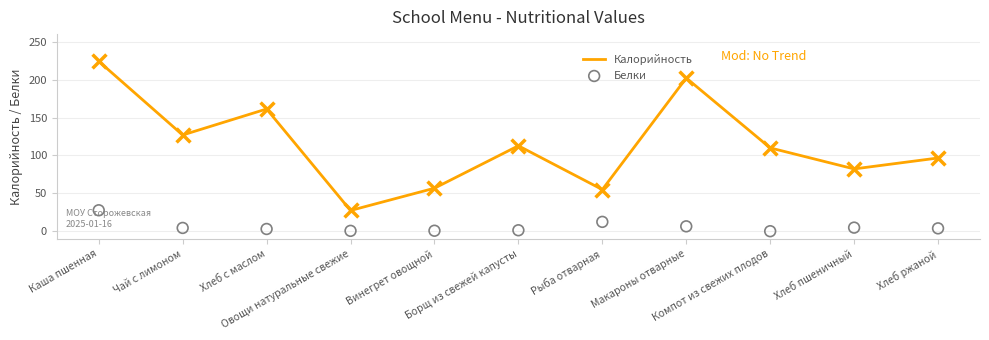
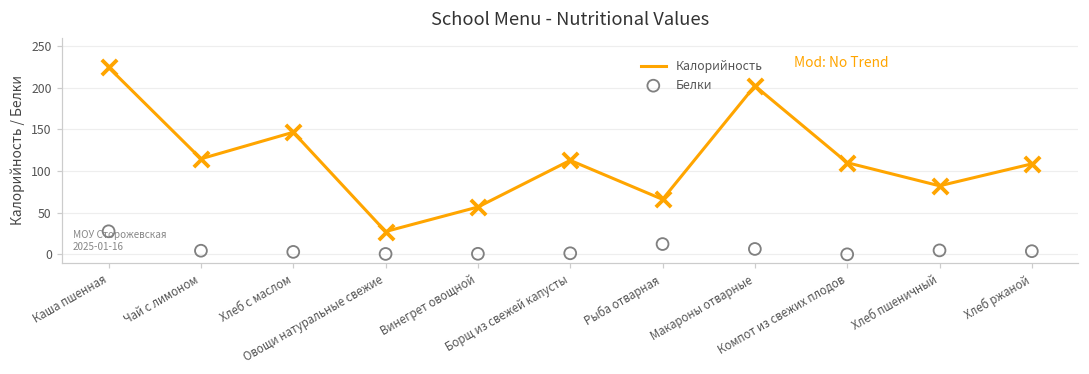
Калорийность, Чай с лимоном: 130 -> 110
Калорийность, Хлеб с маслом: 160 -> 150
Калорийность, Рыба отварная: 60 -> 70
Калорийность, Хлеб ржаной: 100 -> 110
